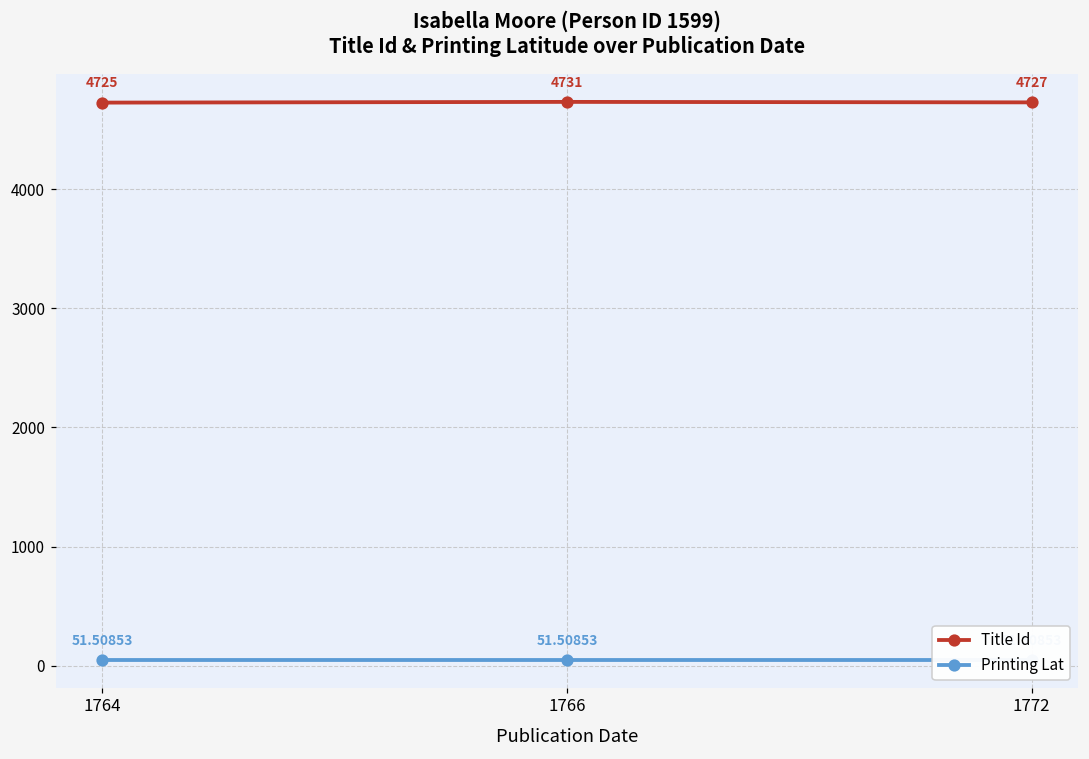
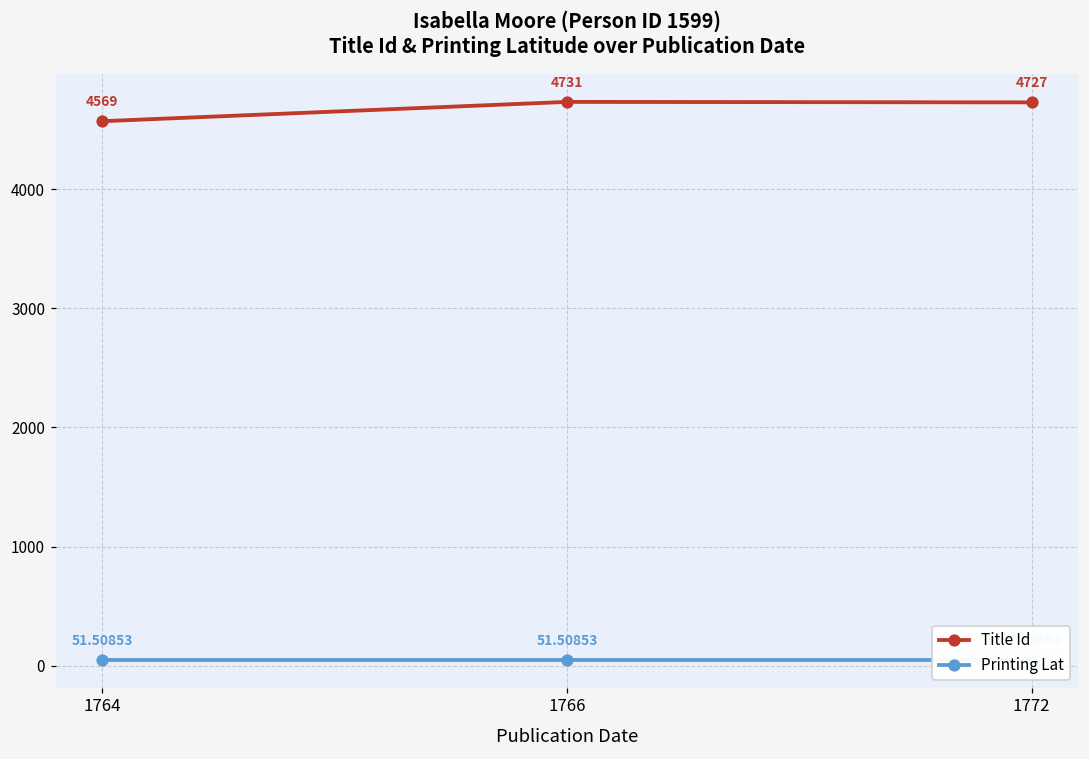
Title Id, 1764: 4725 -> 4569
